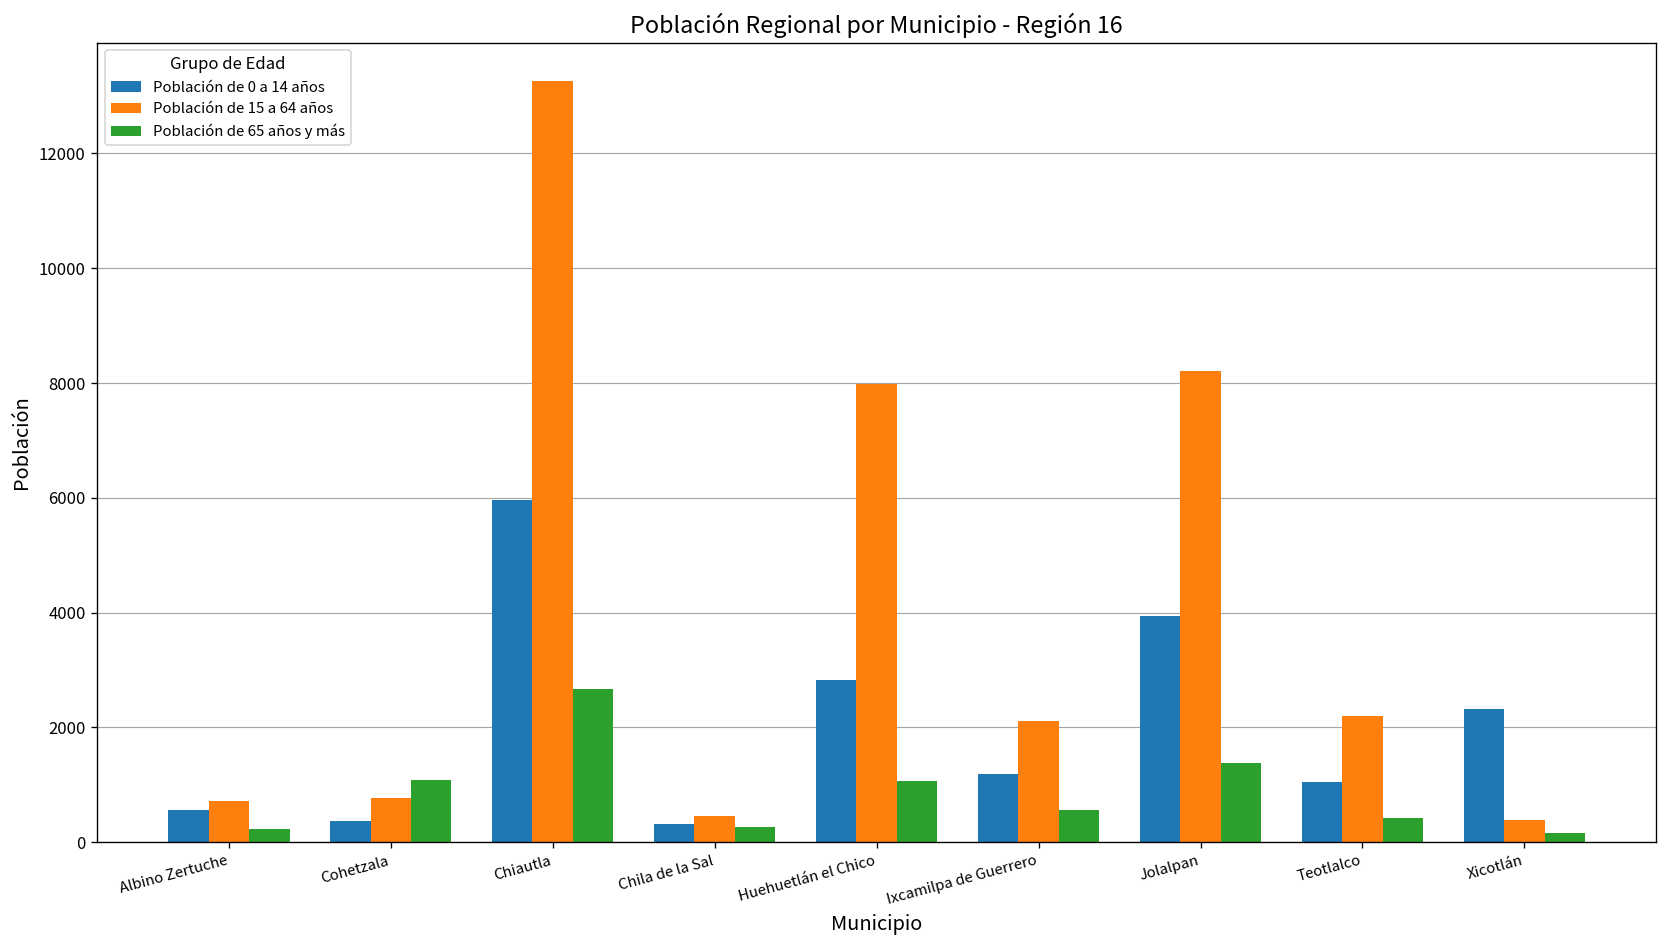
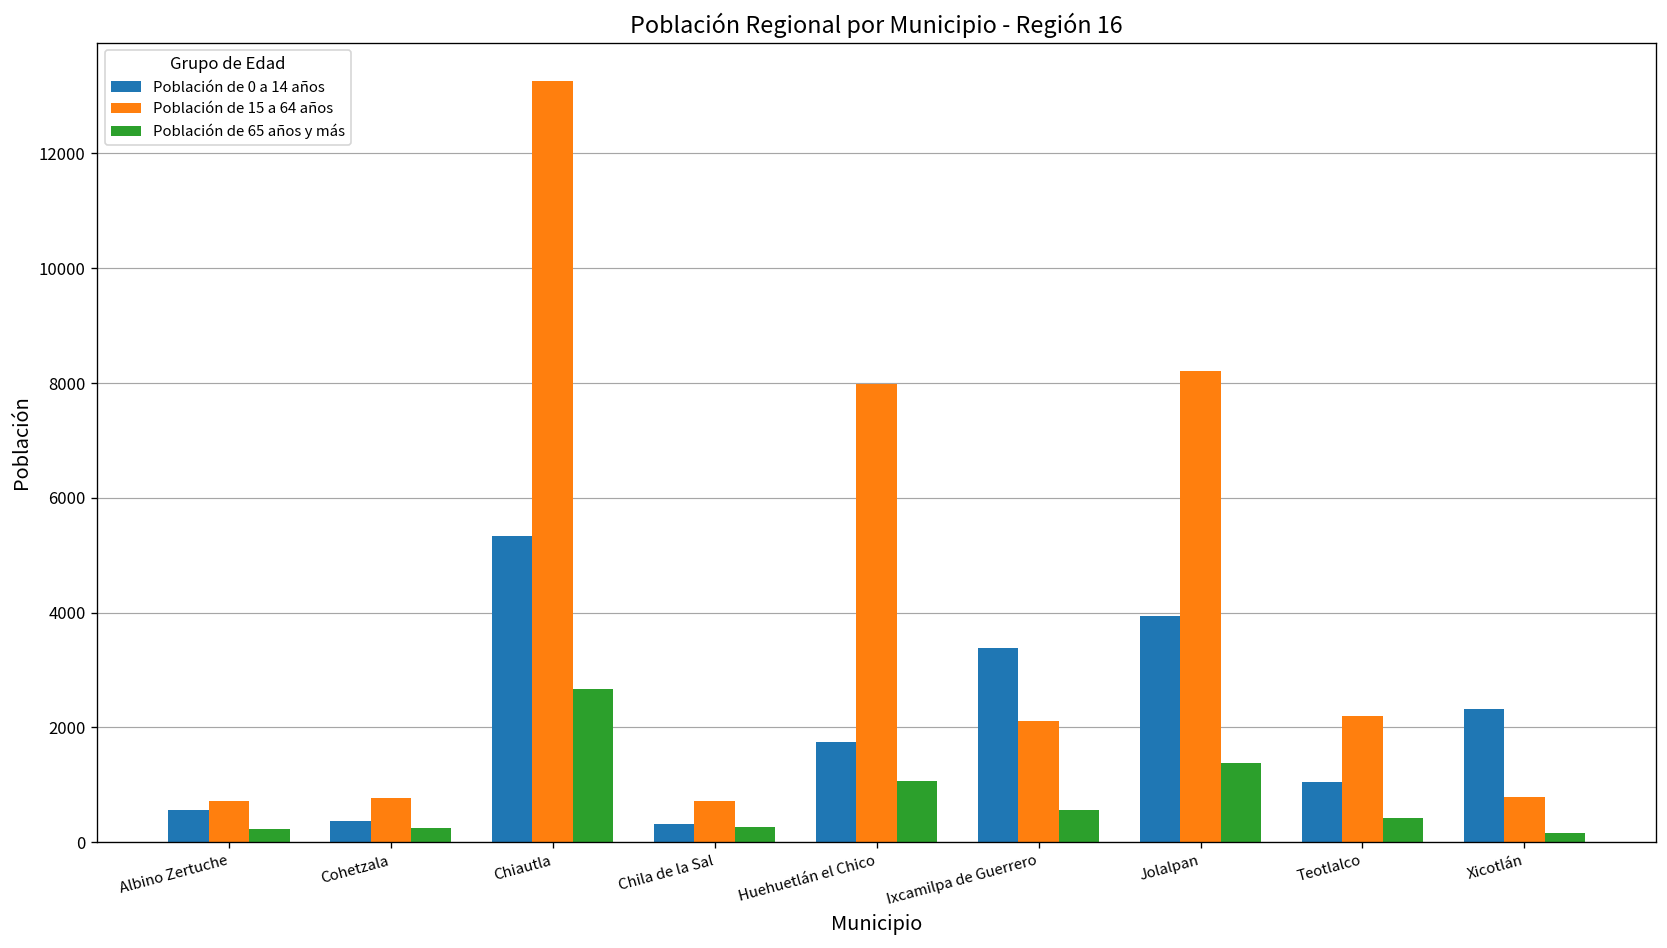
Población de 65 años y más, Cohetzala: 1100 -> 200
Población de 0 a 14 años, Chiautla: 6000 -> 5300
Población de 15 a 64 años, Chila de la Sal: 500 -> 700
Población de 0 a 14 años, Huehuetlán el Chico: 2800 -> 1700
Población de 0 a 14 años, Ixcamilpa de Guerrero: 1200 -> 3400
Población de 15 a 64 años, Xicotlán: 400 -> 800
